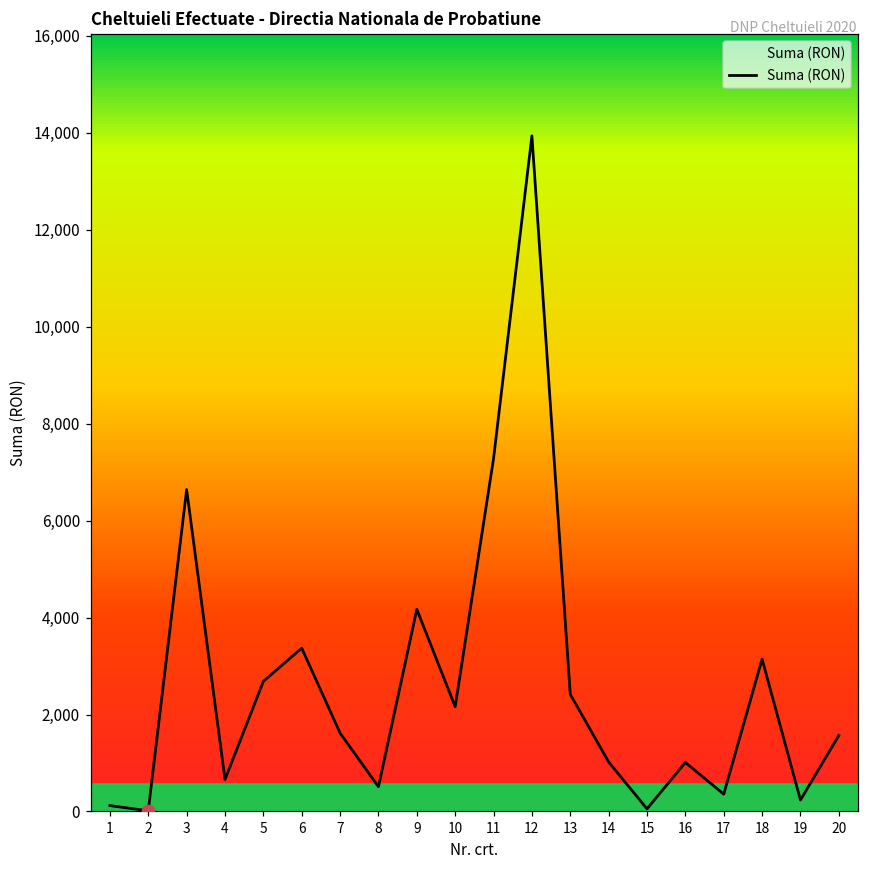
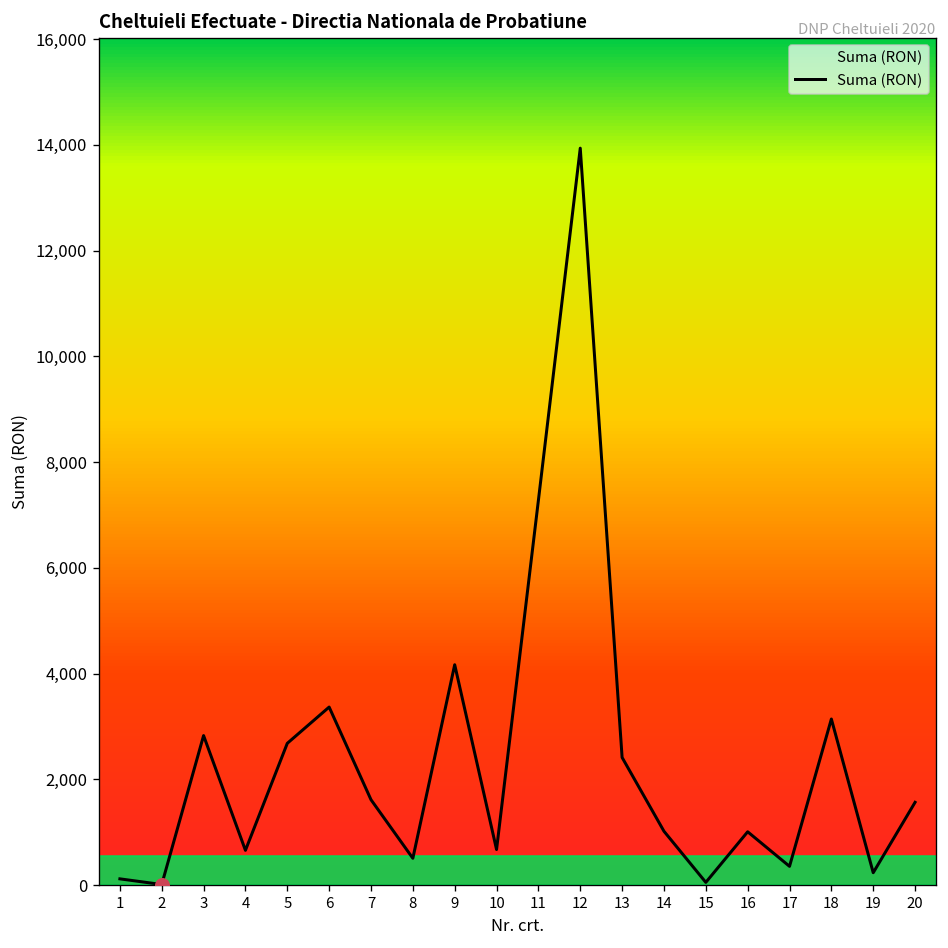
Suma (RON), 3: 6,600 -> 2,800
Suma (RON), 10: 2,200 -> 700
